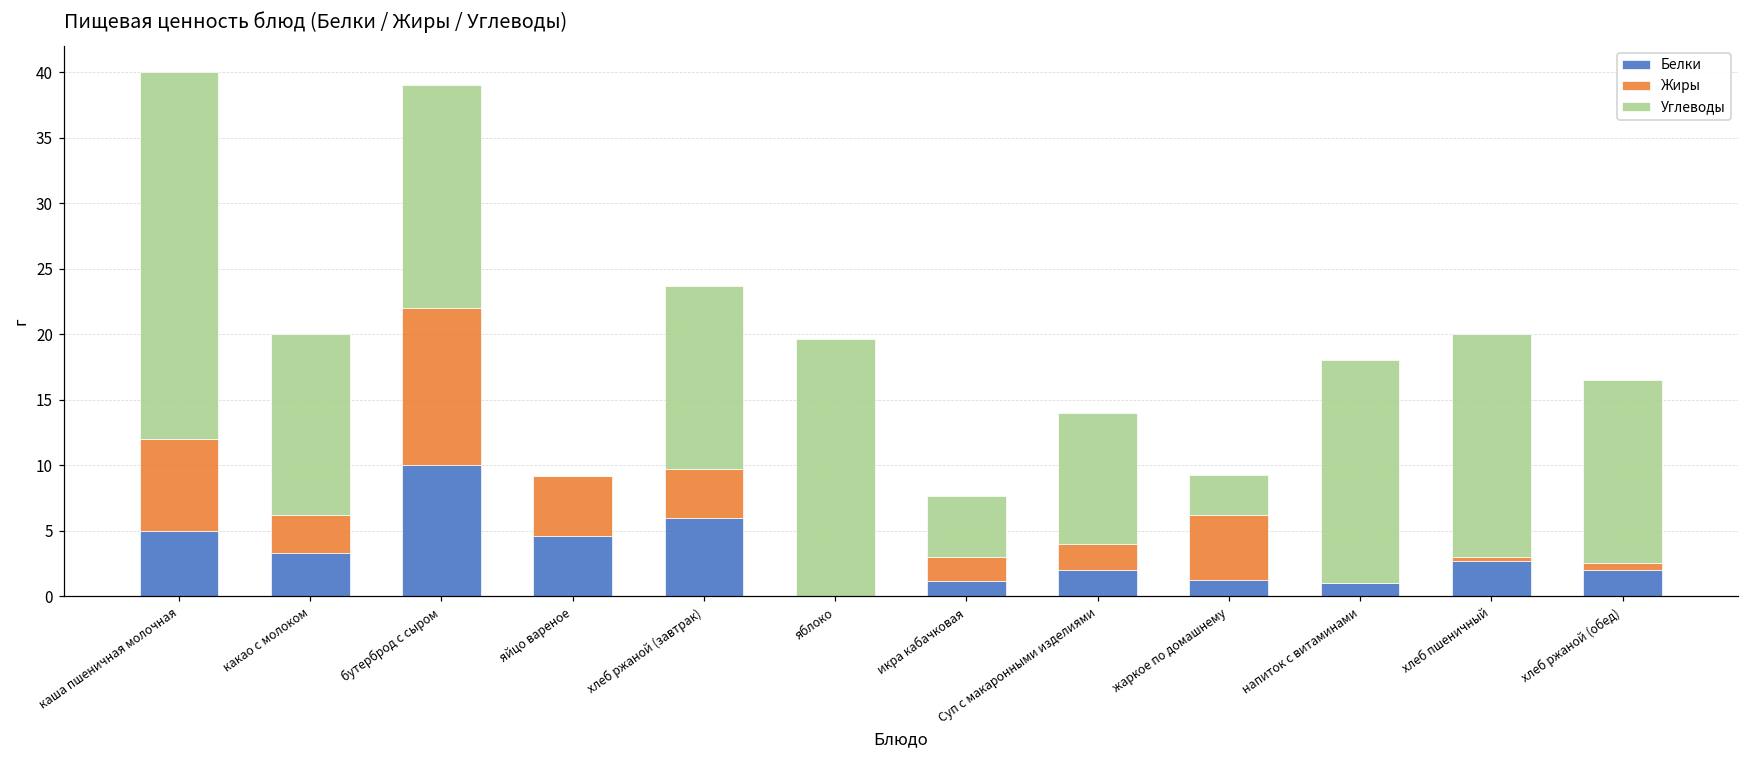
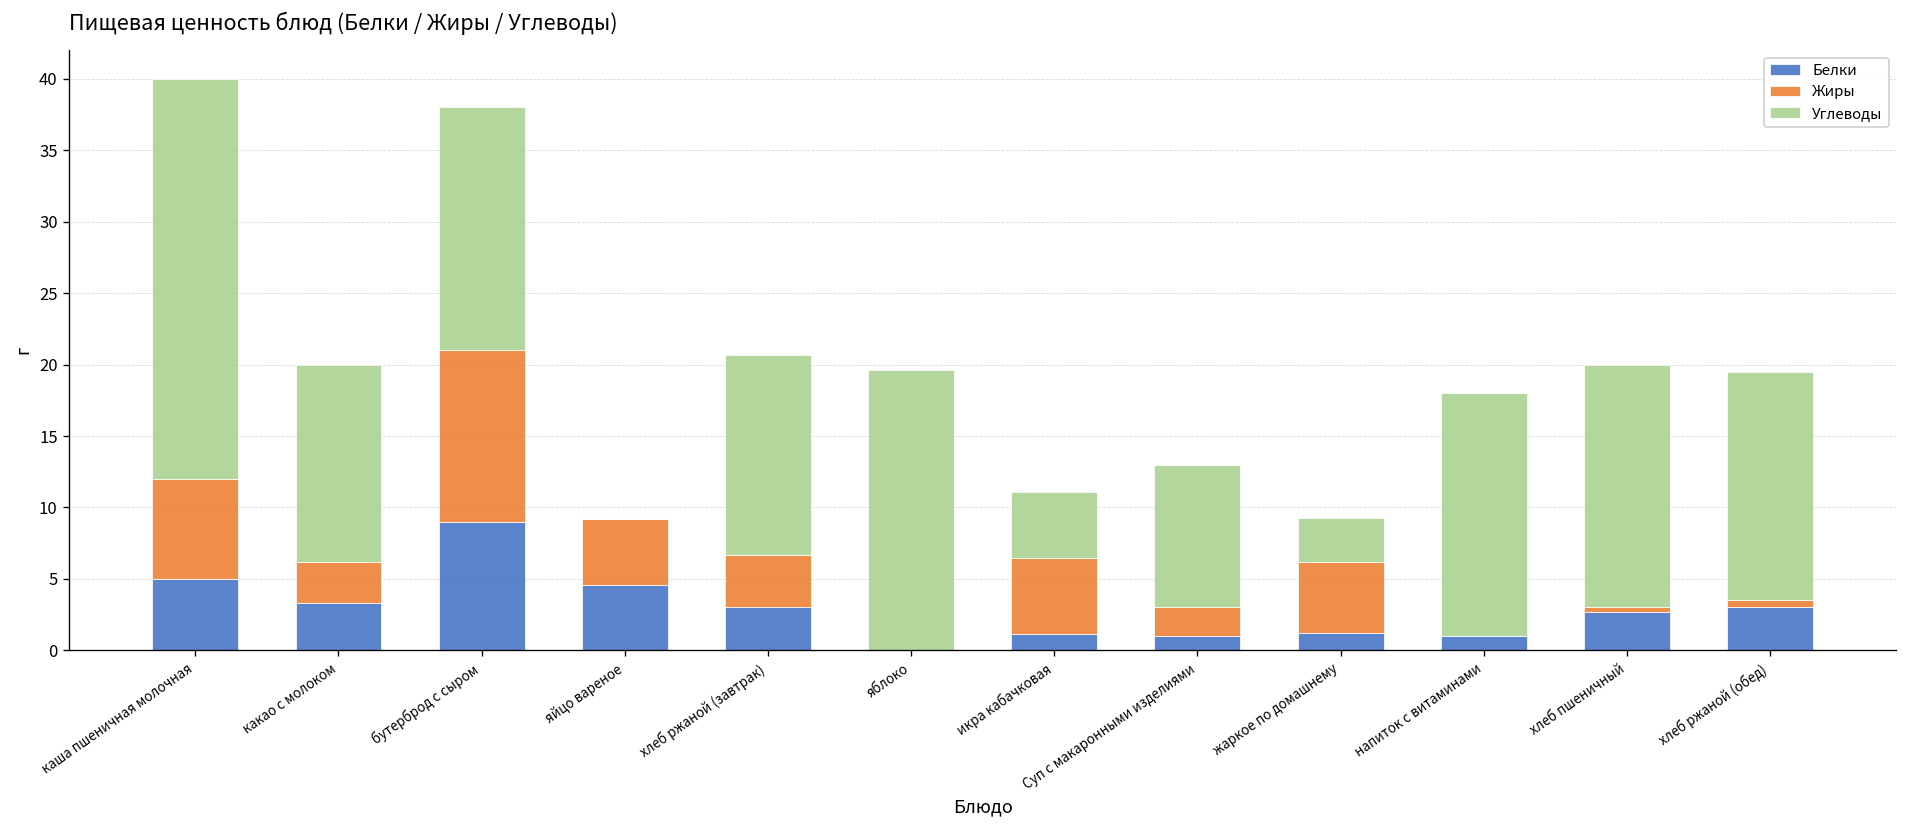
Белки, бутерброд с сыром: 10 -> 9
Белки, хлеб ржаной (завтрак): 6 -> 3
Жиры, икра кабачковая: 1.8 -> 5.3
Белки, Суп с макаронными изделиями: 2 -> 1
Белки, хлеб ржаной (обед): 2 -> 3
Углеводы, хлеб ржаной (обед): 14 -> 16
